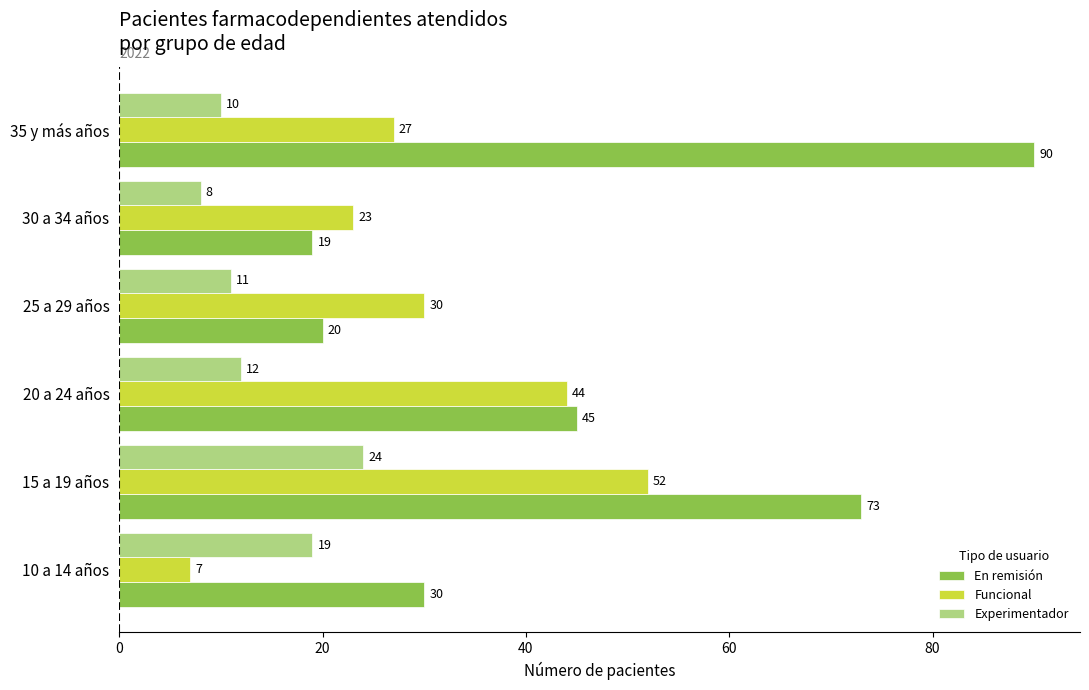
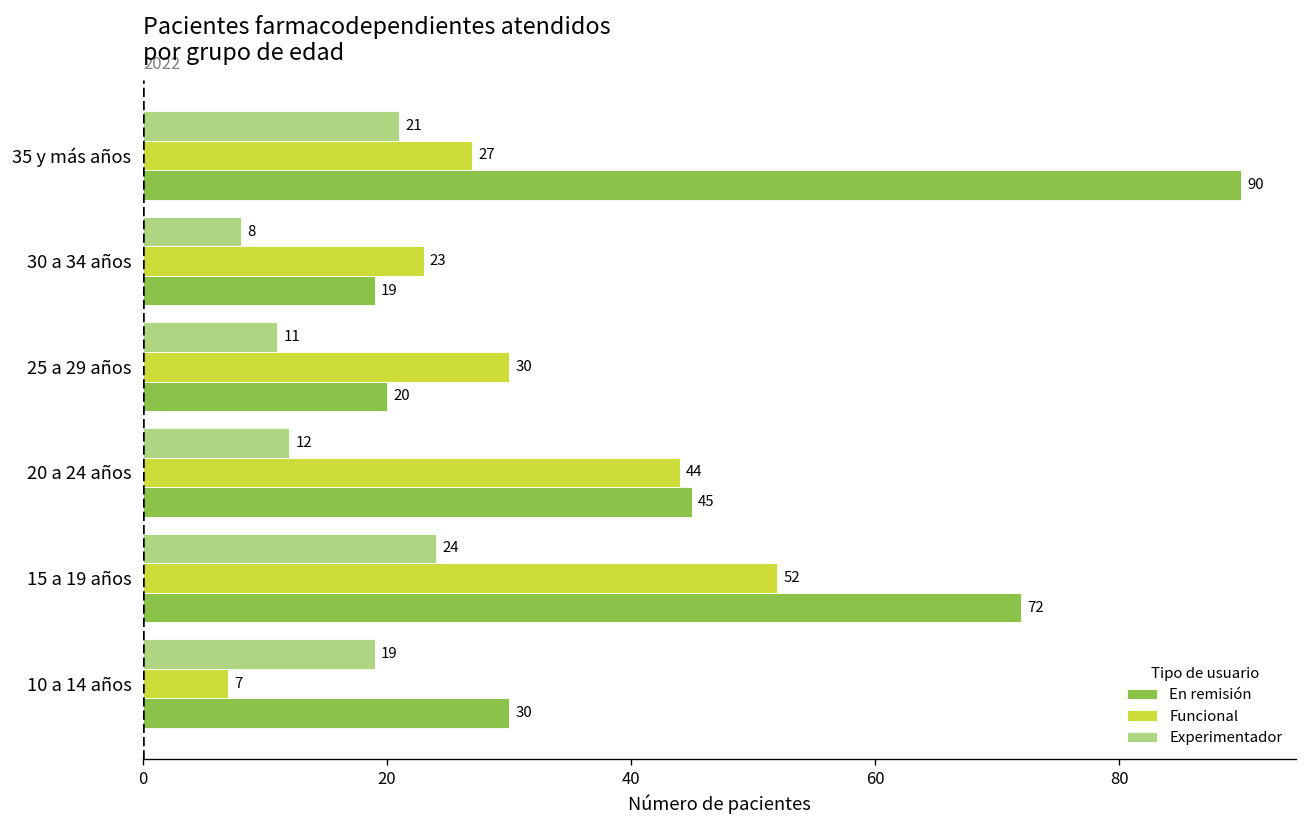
Experimentador, 35 y más años: 10 -> 21
En remisión, 15 a 19 años: 73 -> 72
